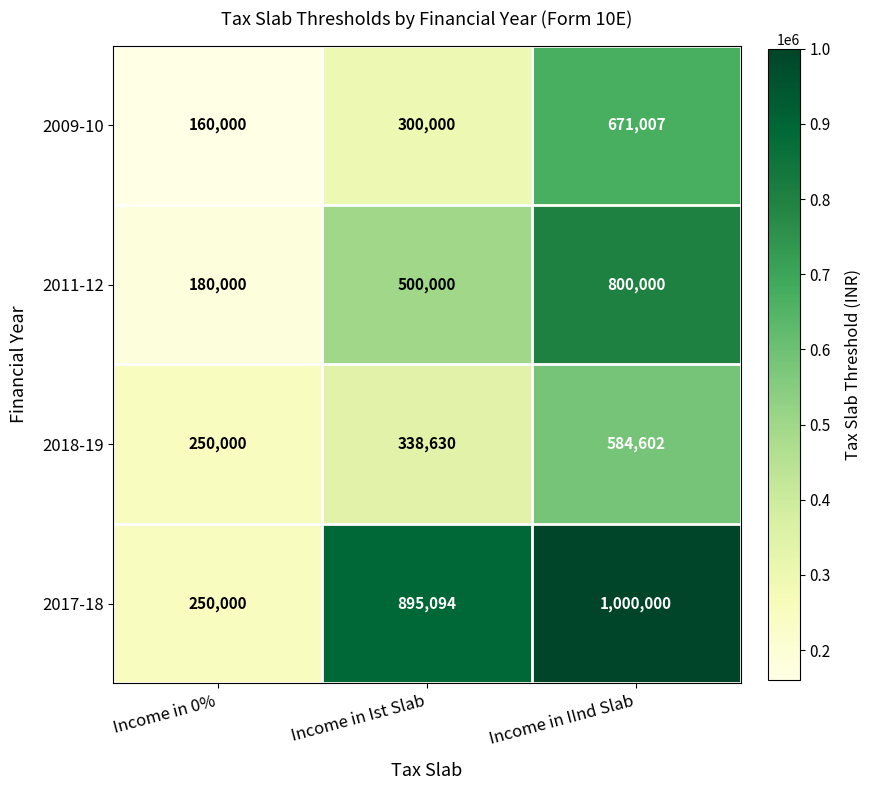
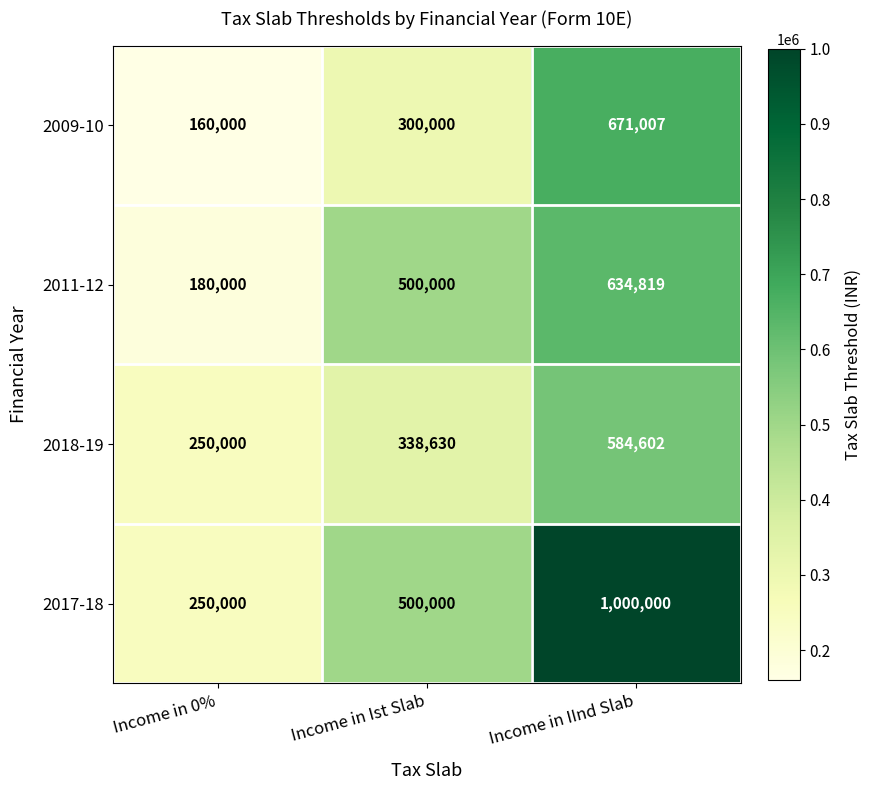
2011-12, Income in IInd Slab: 800,000 -> 634,819
2017-18, Income in Ist Slab: 895,094 -> 500,000
